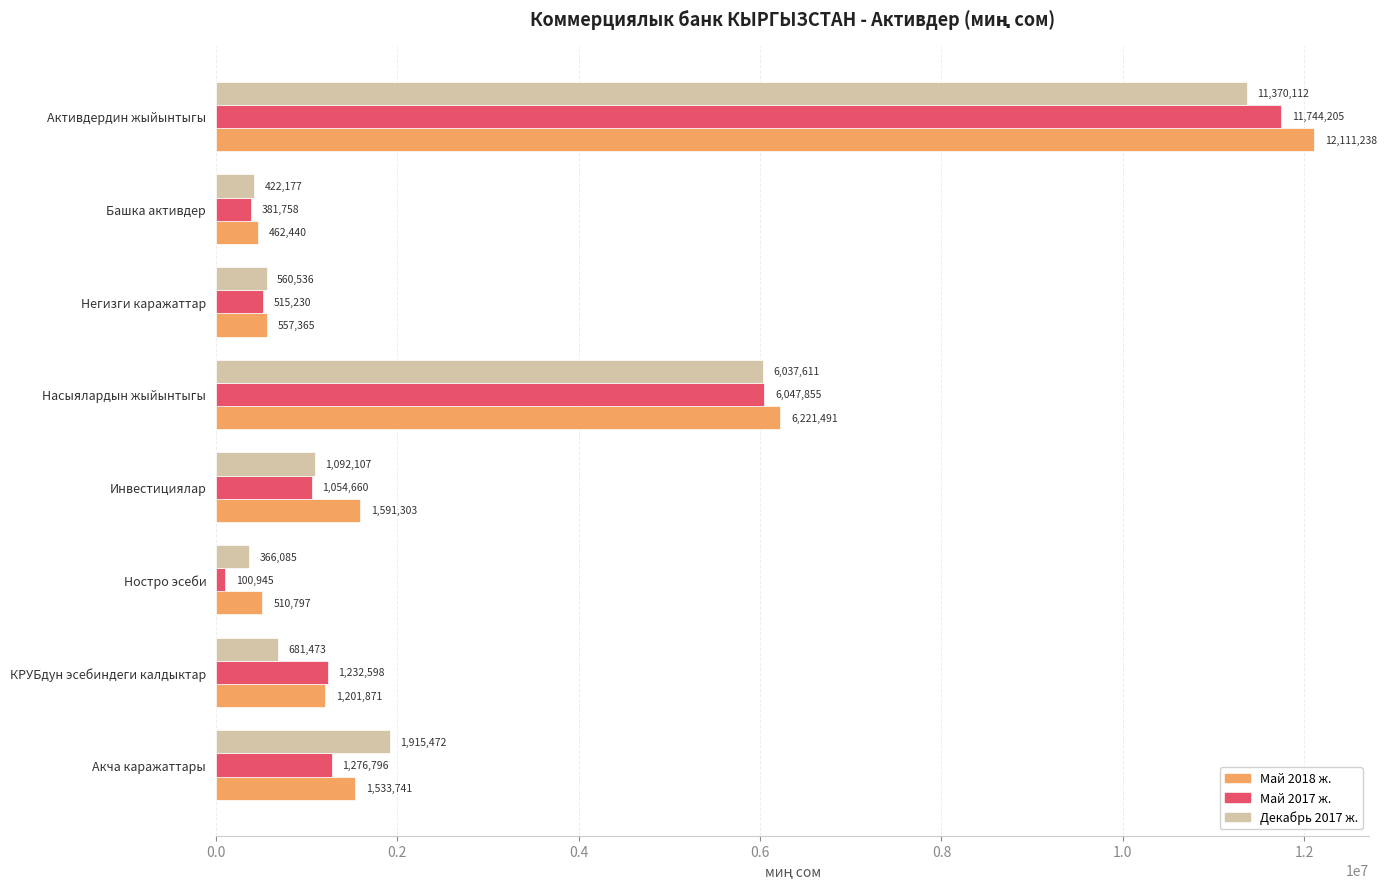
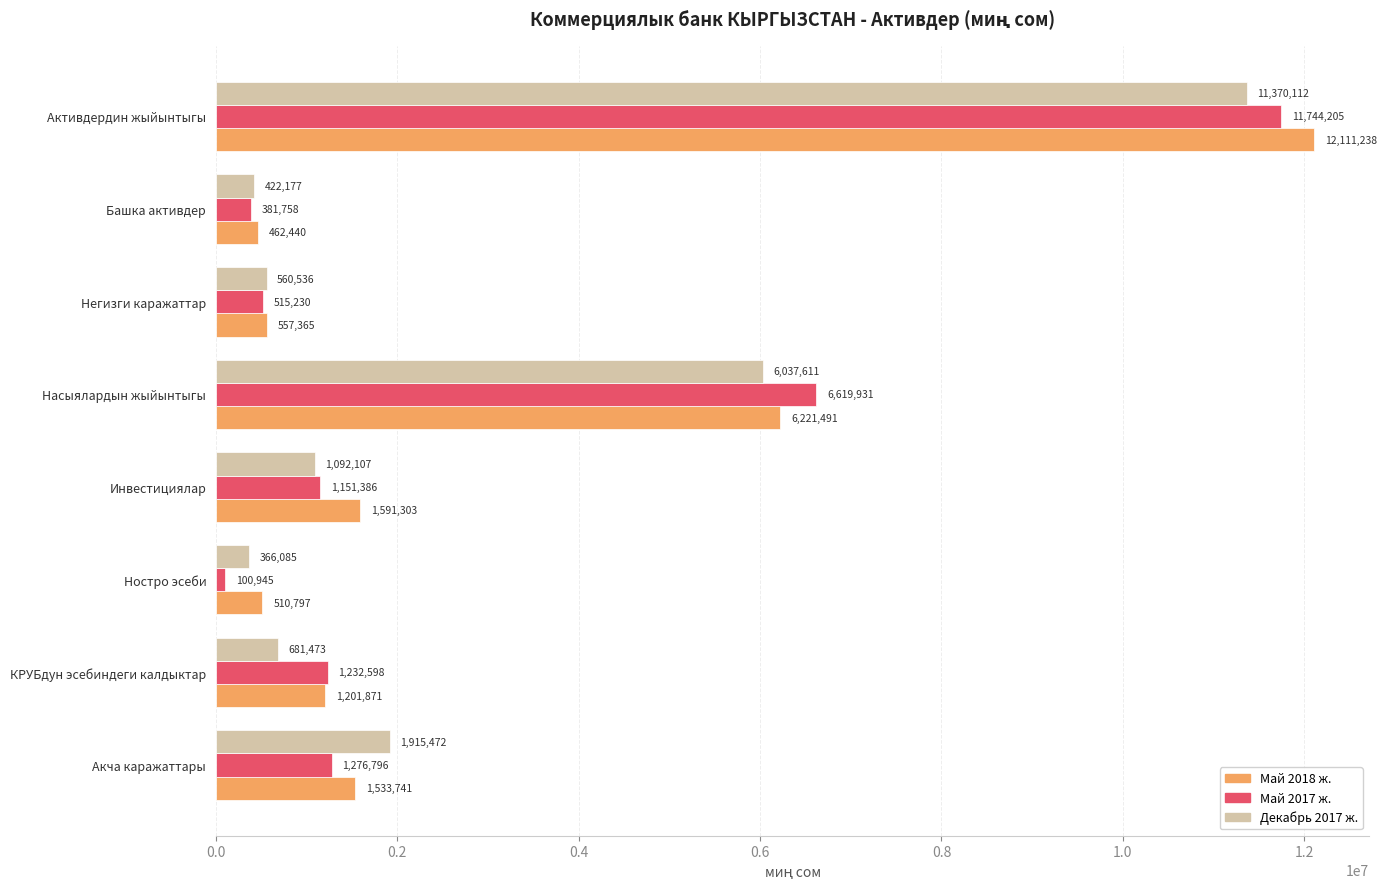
Май 2017 ж., Насыялардын жыйынтыгы: 6,047,855 -> 6,619,931
Май 2017 ж., Инвестициялар: 1,054,660 -> 1,151,386
